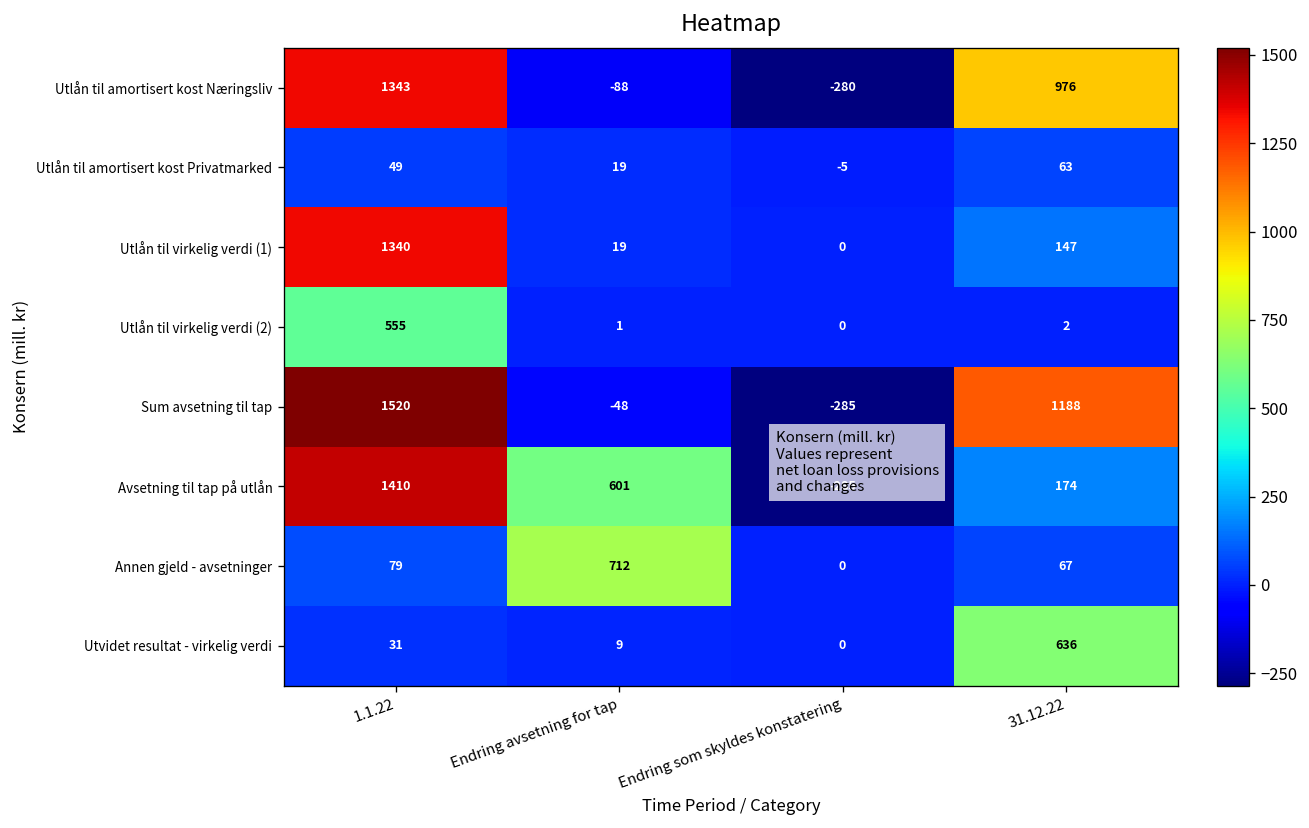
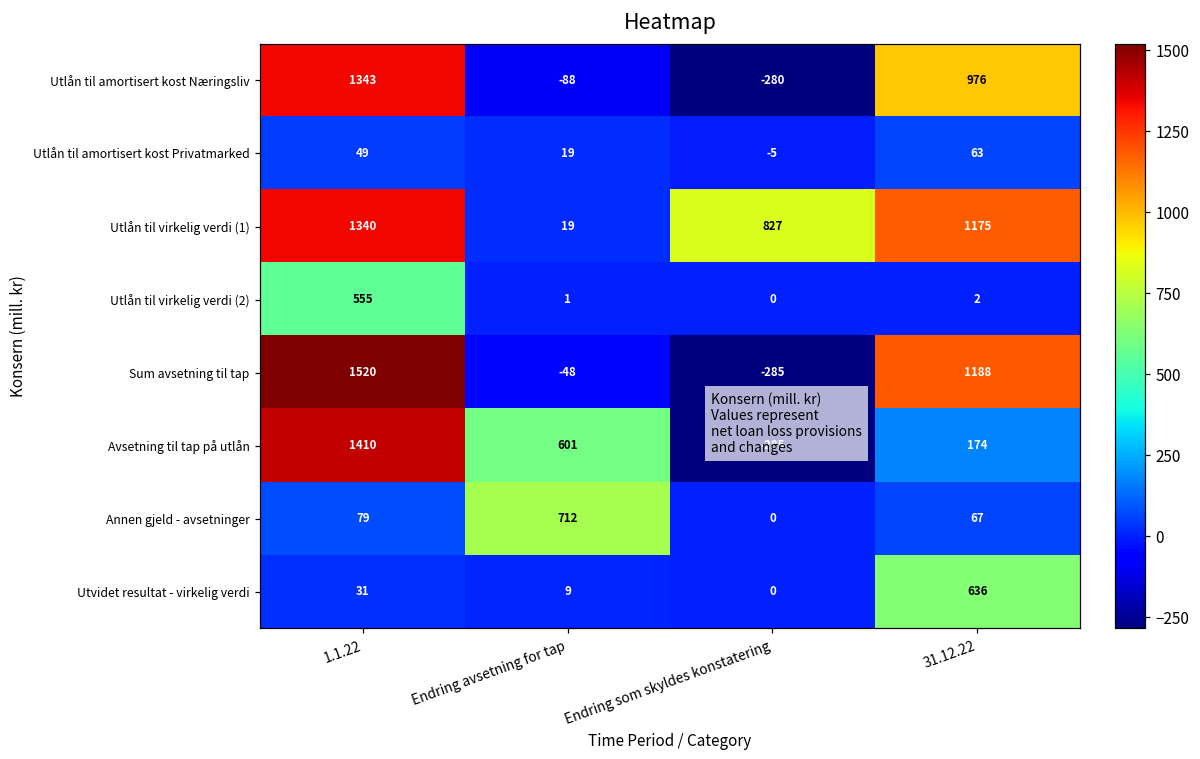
Utlån til virkelig verdi (1), Endring som skyldes konstatering: 0 -> 827
Utlån til virkelig verdi (1), 31.12.22: 147 -> 1175
